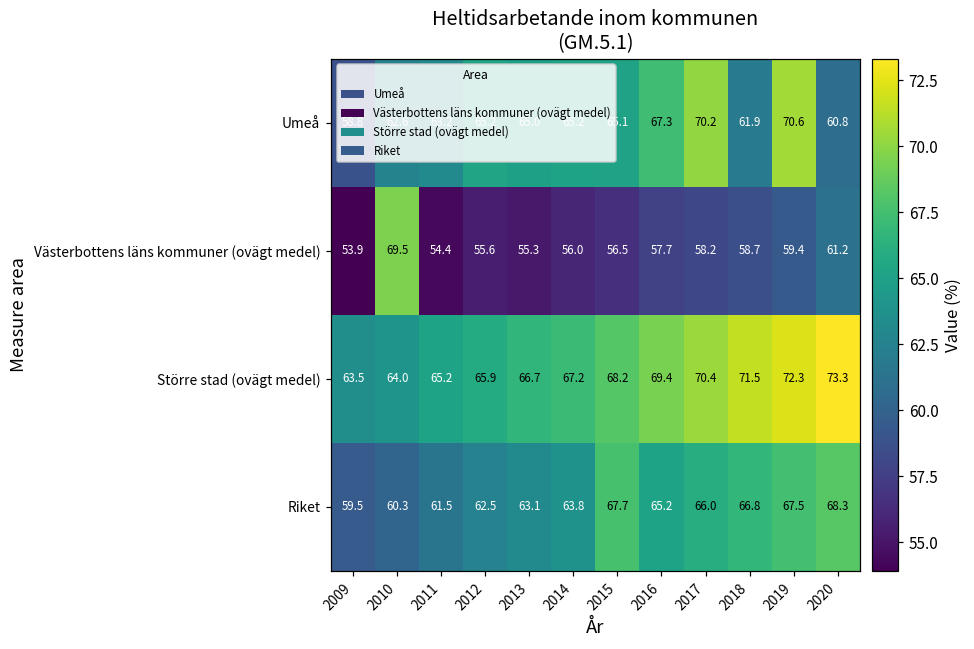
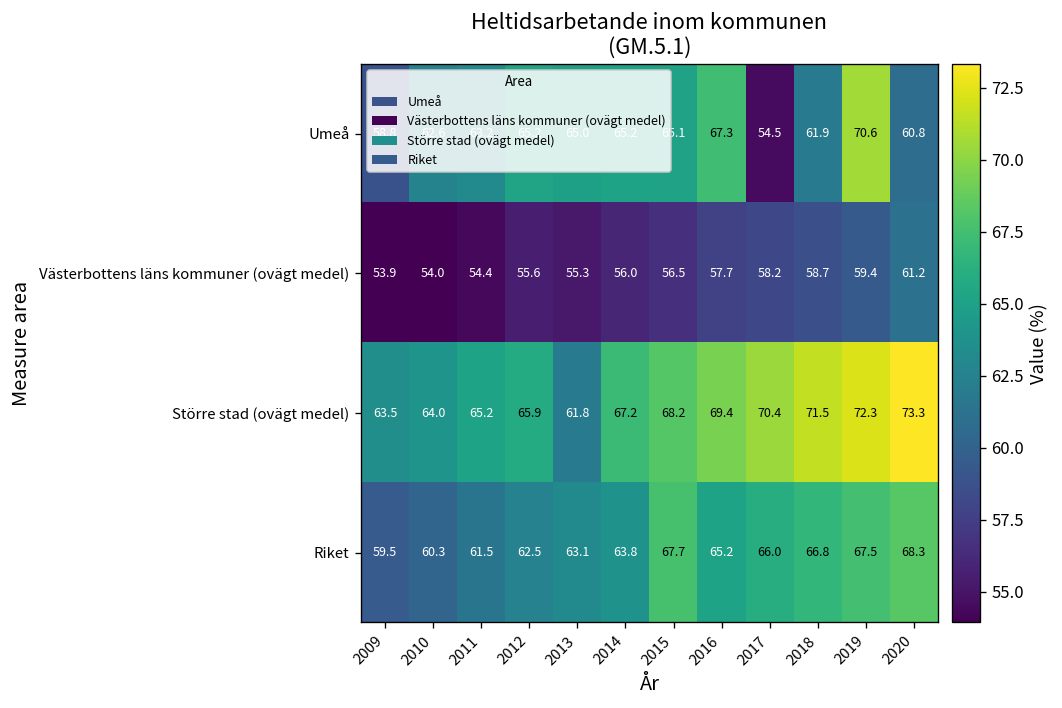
Umeå, 2017: 70.2 -> 54.5
Västerbottens läns kommuner (ovägt medel), 2010: 69.5 -> 54.0
Större stad (ovägt medel), 2013: 66.7 -> 61.8
